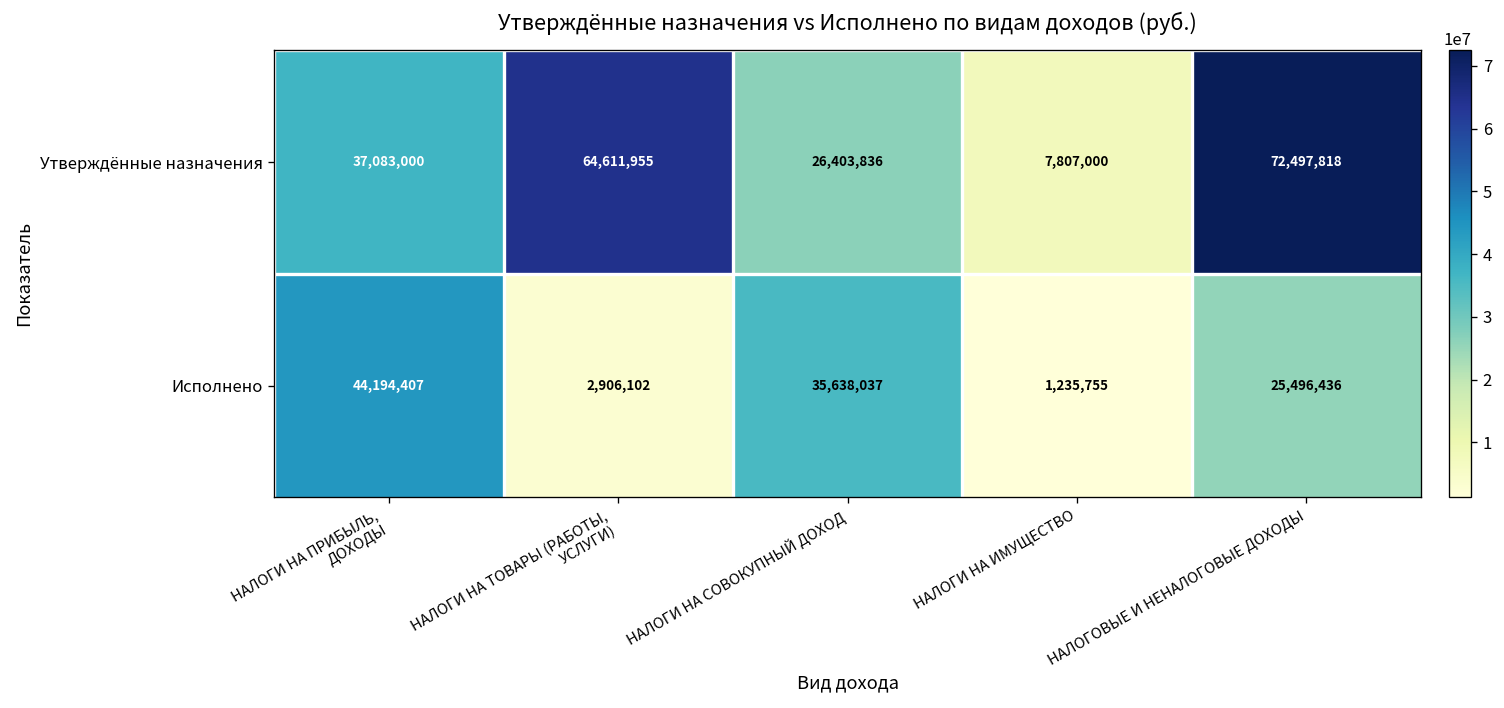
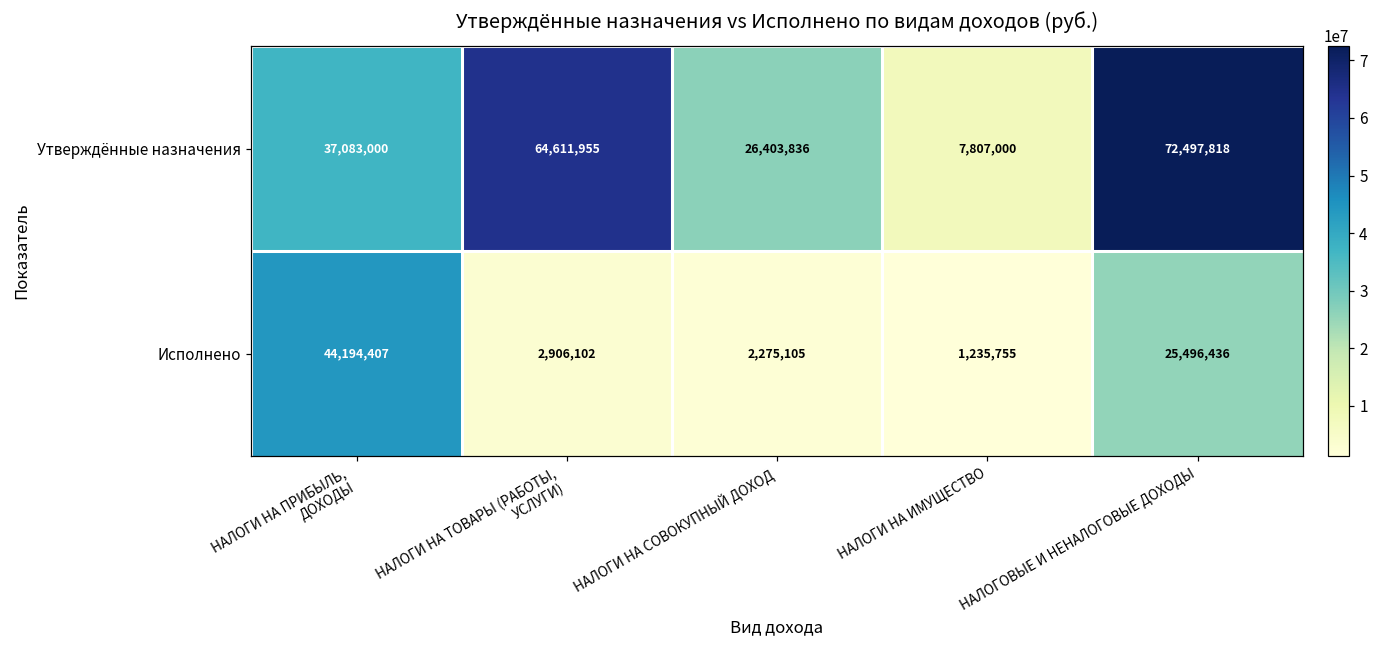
Исполнено, НАЛОГИ НА СОВОКУПНЫЙ ДОХОД: 35,638,037 -> 2,275,105
